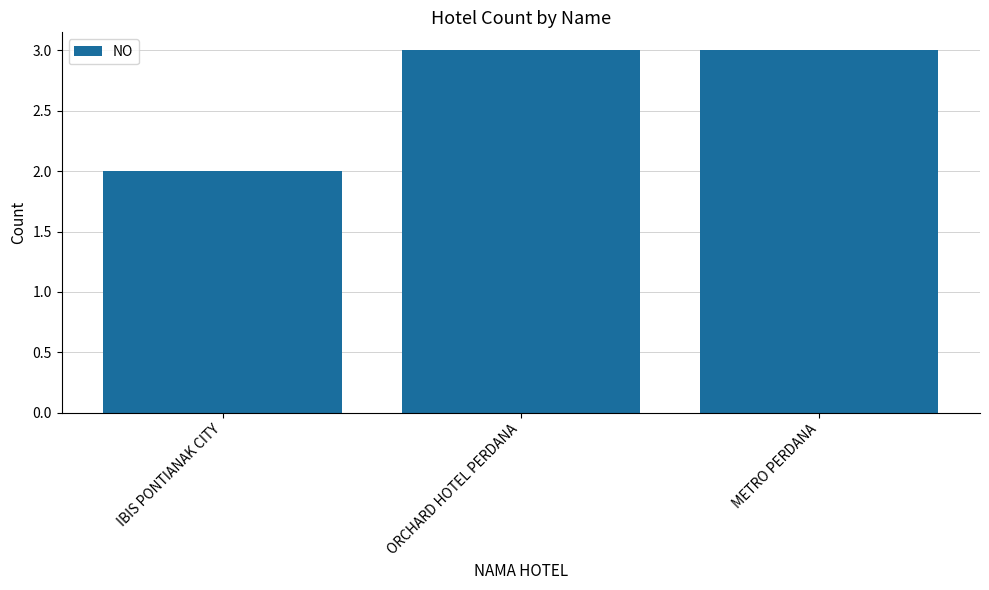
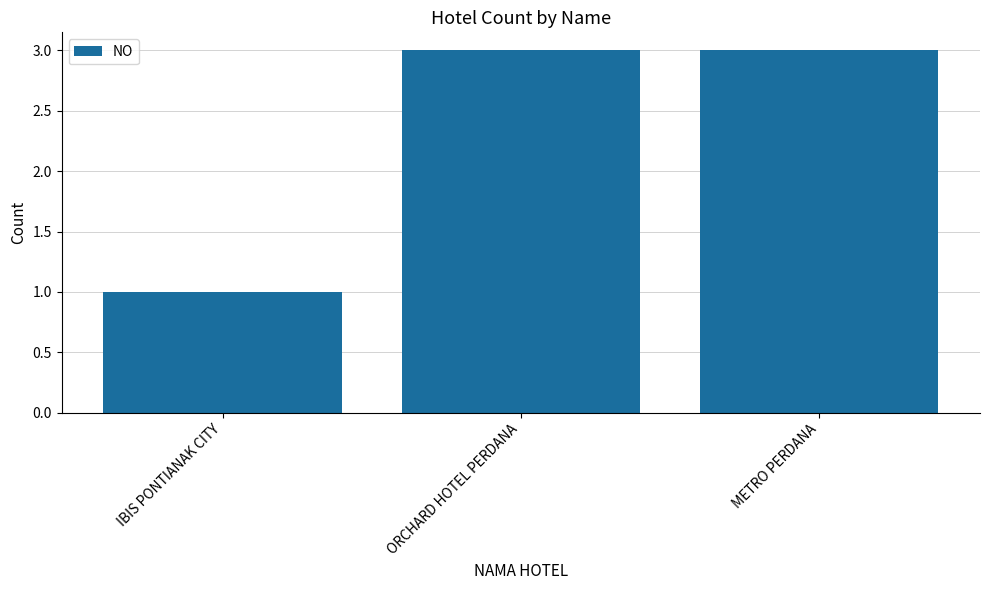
IBIS PONTIANAK CITY: 2 -> 1
